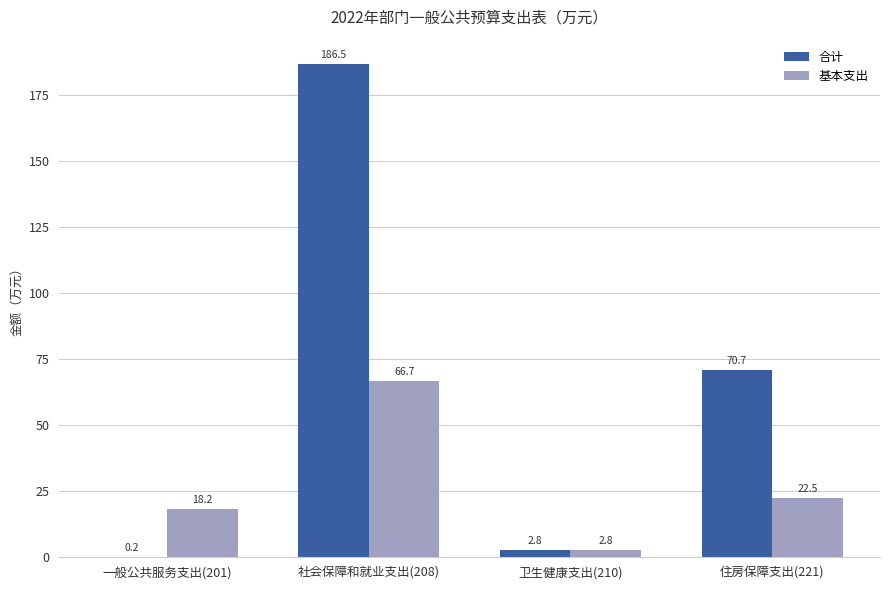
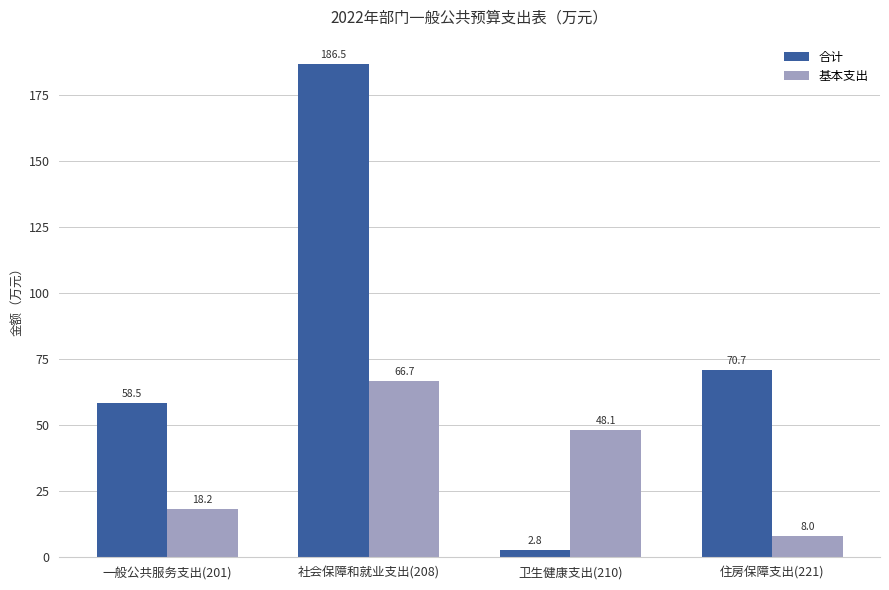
合计, 一般公共服务支出(201): 0.2 -> 58.5
基本支出, 卫生健康支出(210): 2.8 -> 48.1
基本支出, 住房保障支出(221): 22.5 -> 8.0
